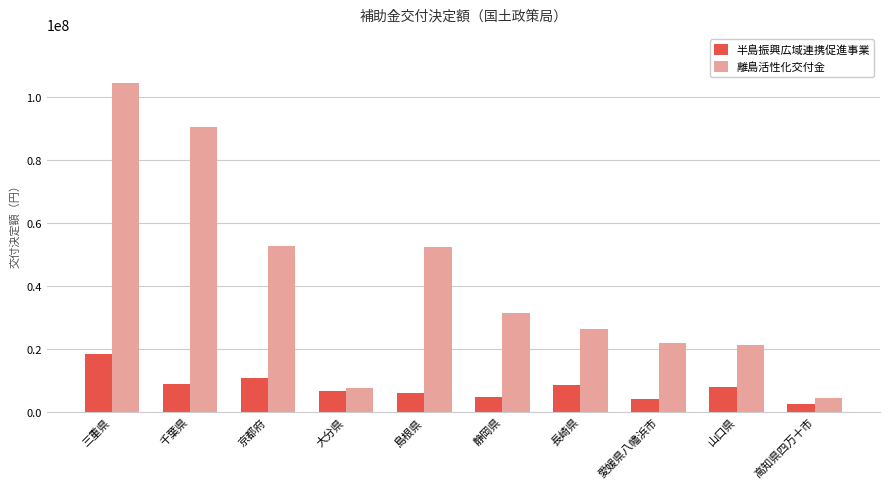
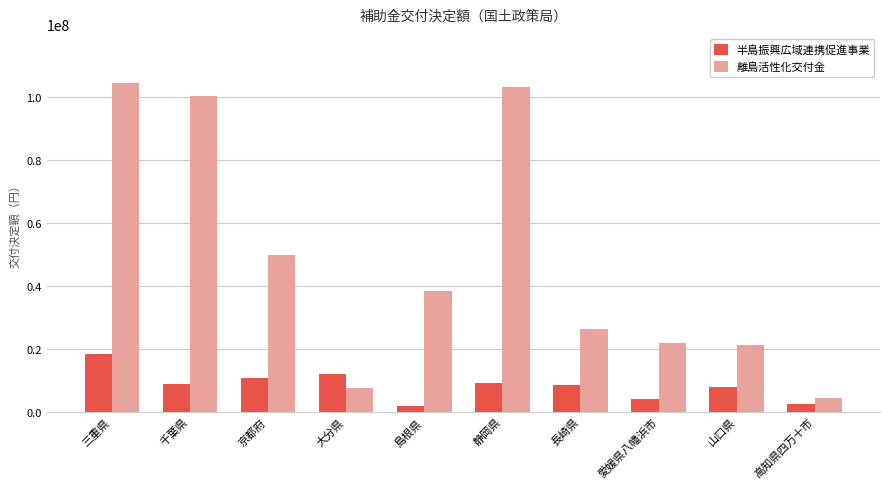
離島活性化交付金, 千葉県: 90000000 -> 100000000
離島活性化交付金, 京都府: 53000000 -> 50000000
半島振興広域連携促進事業, 大分県: 7000000 -> 12000000
半島振興広域連携促進事業, 島根県: 6000000 -> 2000000
離島活性化交付金, 島根県: 52000000 -> 38000000
半島振興広域連携促進事業, 静岡県: 5000000 -> 9000000
離島活性化交付金, 静岡県: 31000000 -> 103000000
